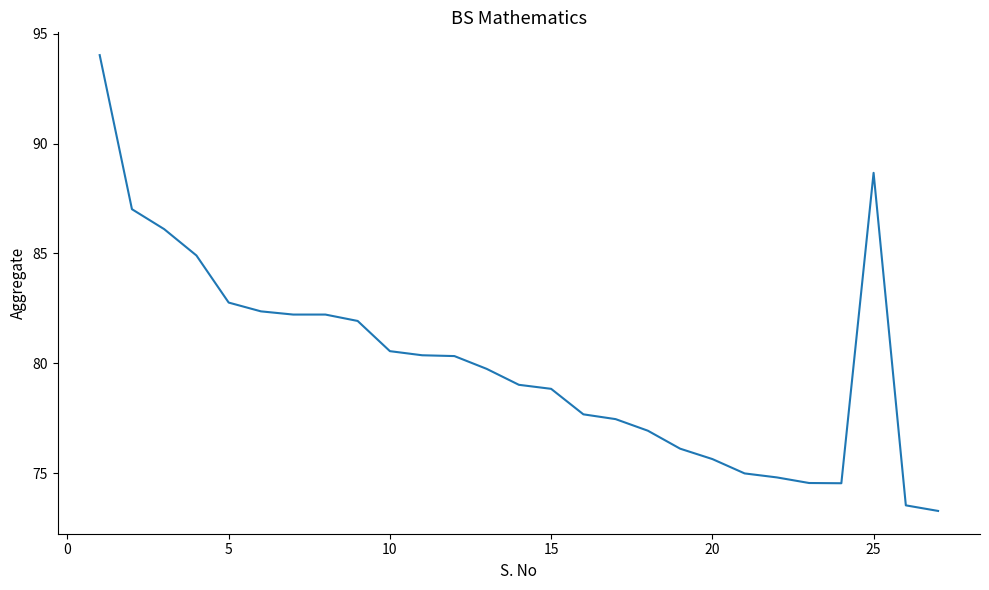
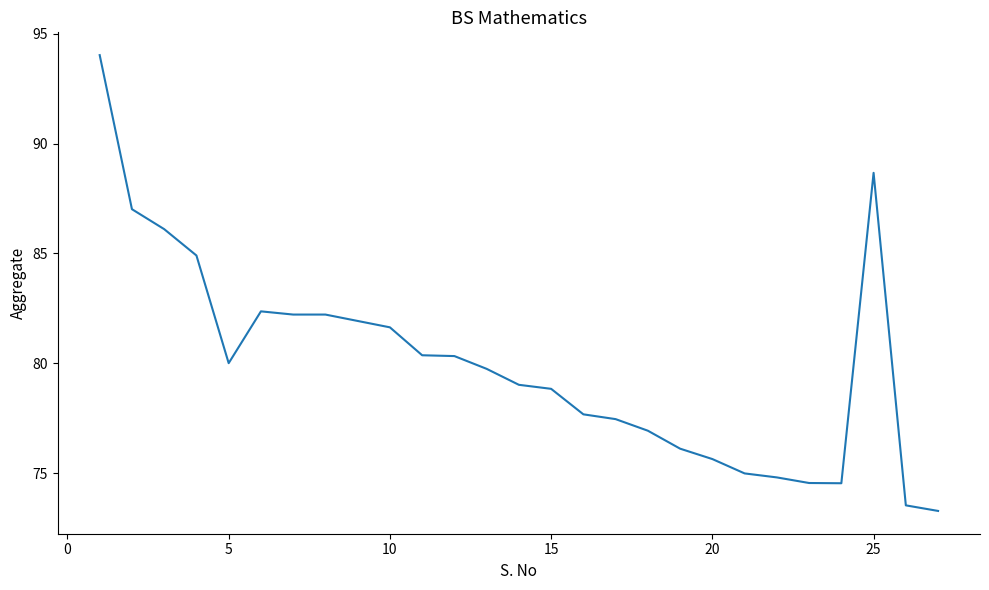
5: 82.8 -> 80.0
10: 80.6 -> 81.6
